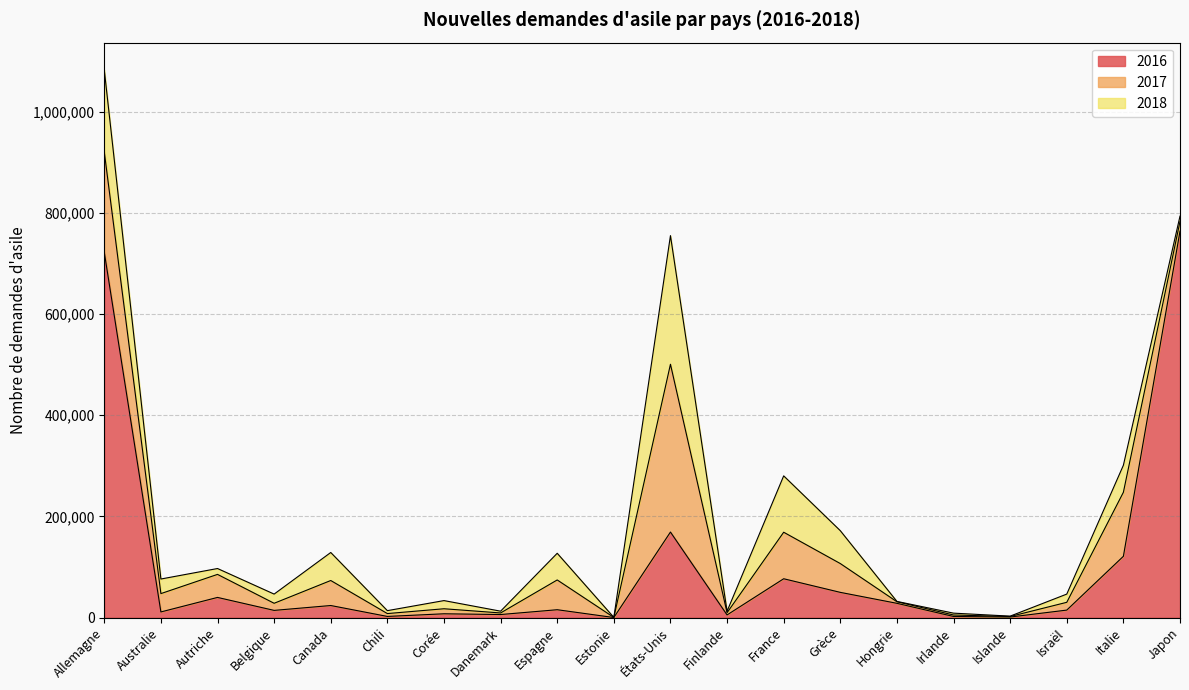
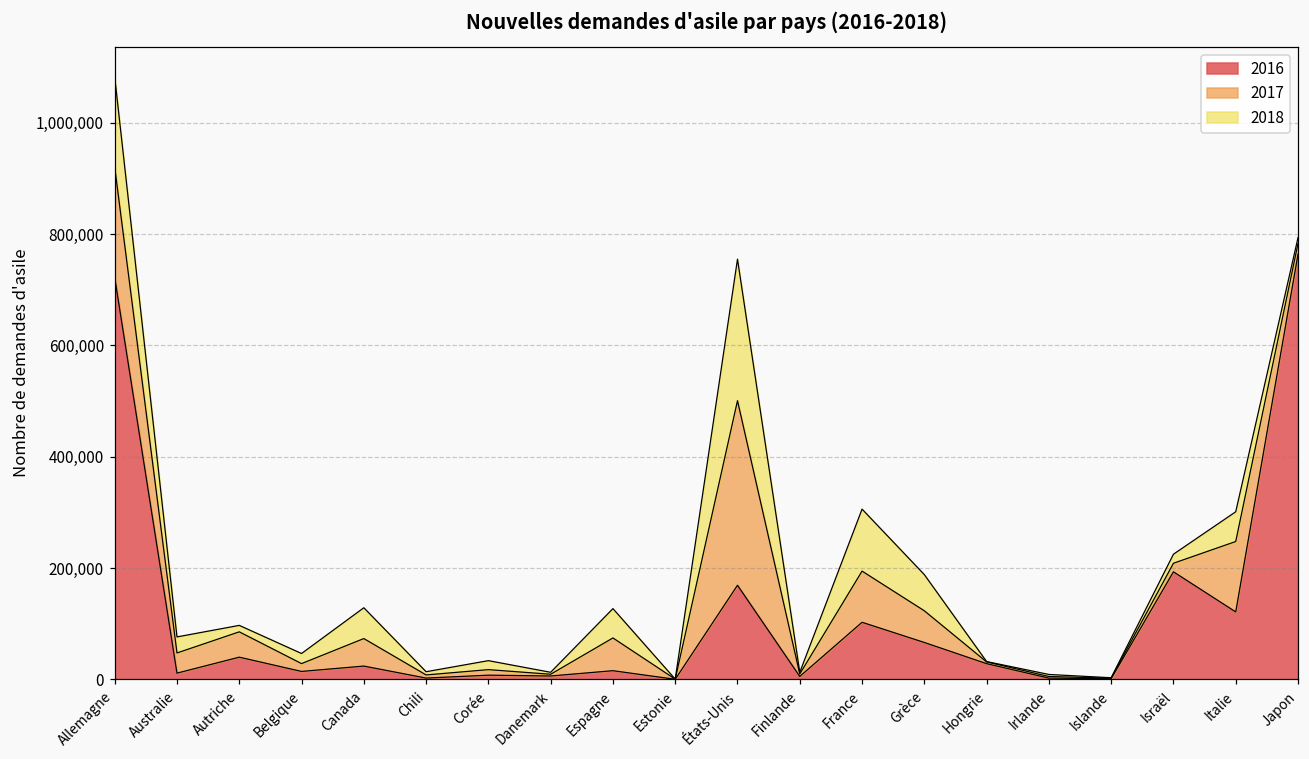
2016, France: 80,000 -> 100,000
2016, Grèce: 50,000 -> 70,000
2016, Israël: 10,000 -> 190,000
